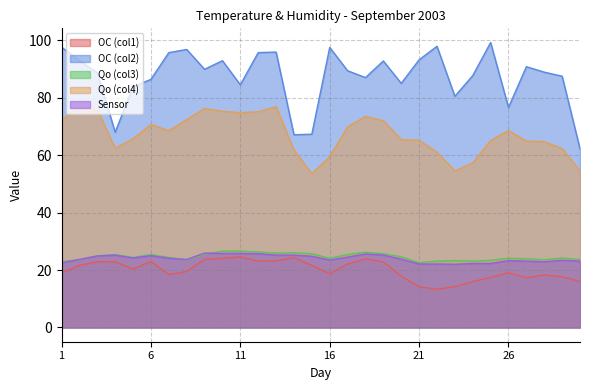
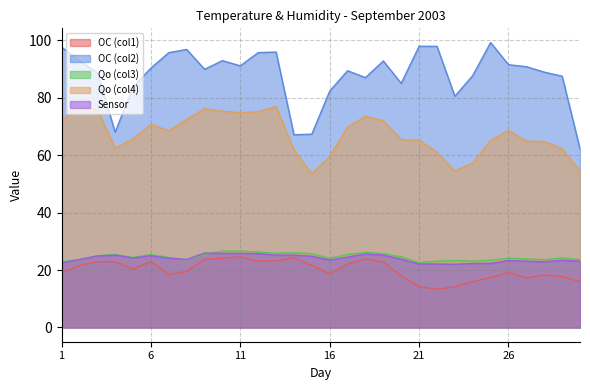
OC (col2), 6: 86 -> 90
OC (col2), 11: 85 -> 91
OC (col2), 16: 98 -> 82
OC (col2), 21: 93 -> 98
OC (col2), 26: 77 -> 92
